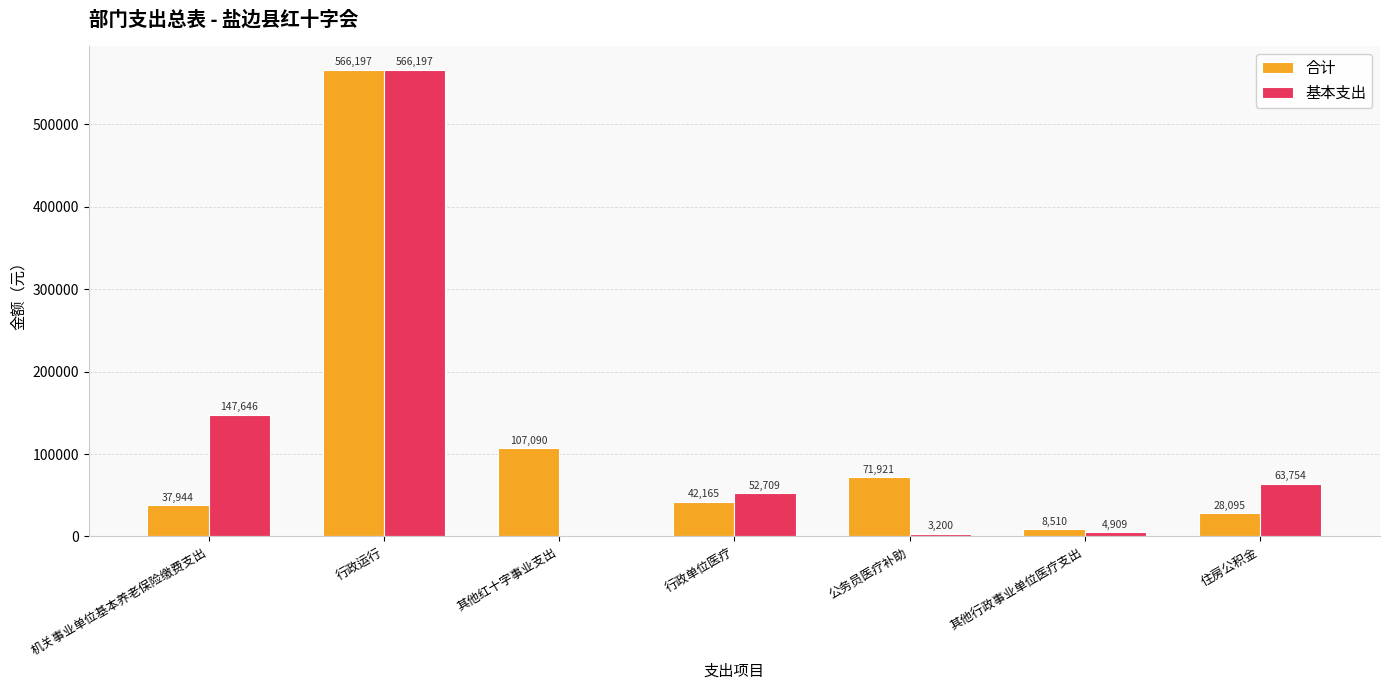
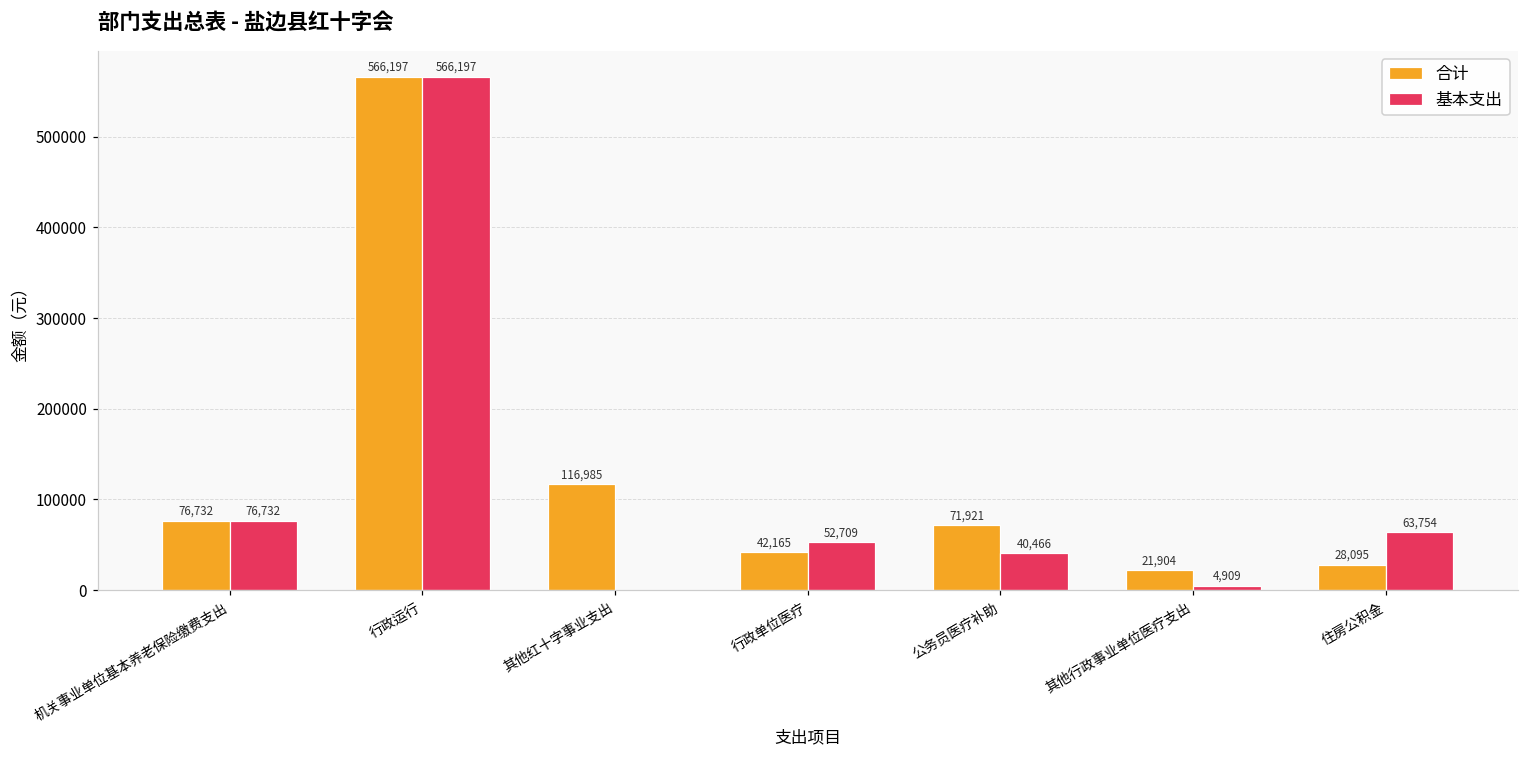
合计, 机关事业单位基本养老保险缴费支出: 37,944 -> 76,732
基本支出, 机关事业单位基本养老保险缴费支出: 147,646 -> 76,732
合计, 其他红十字事业支出: 107,090 -> 116,985
基本支出, 公务员医疗补助: 3,200 -> 40,466
合计, 其他行政事业单位医疗支出: 8,510 -> 21,904
